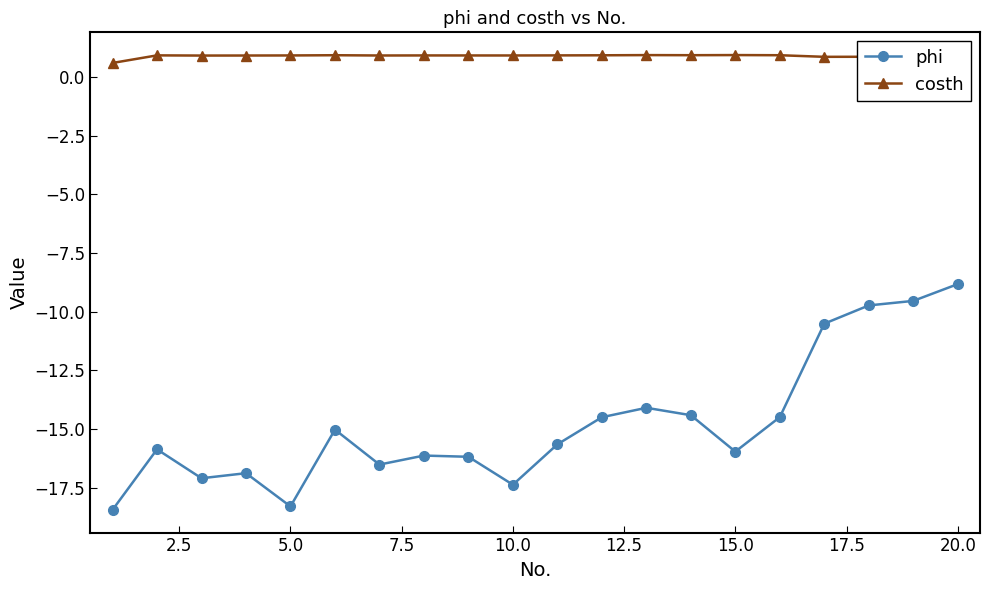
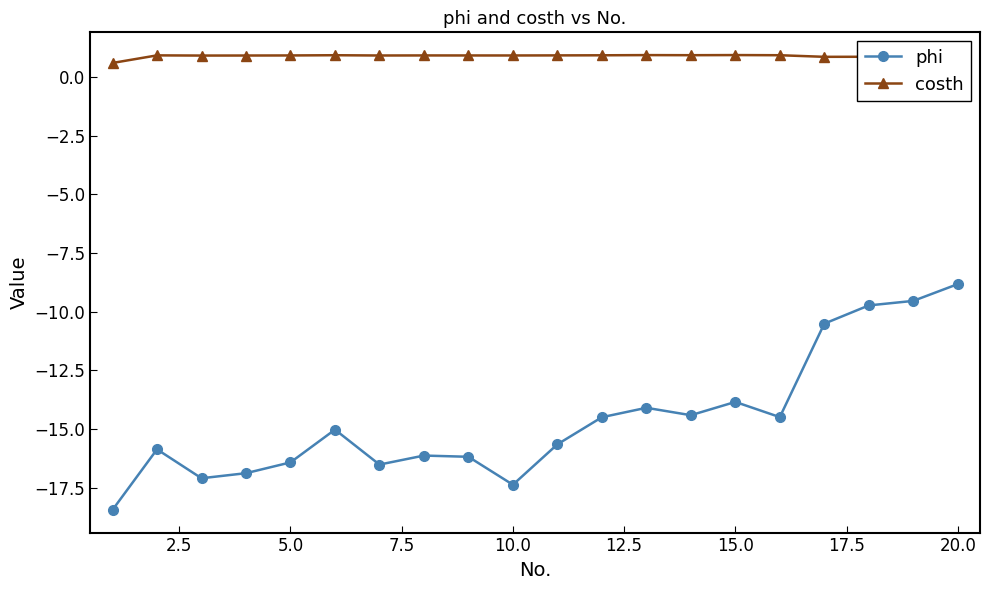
phi, 5.0: -18.3 -> -16.4
phi, 15.0: -16.0 -> -13.8
